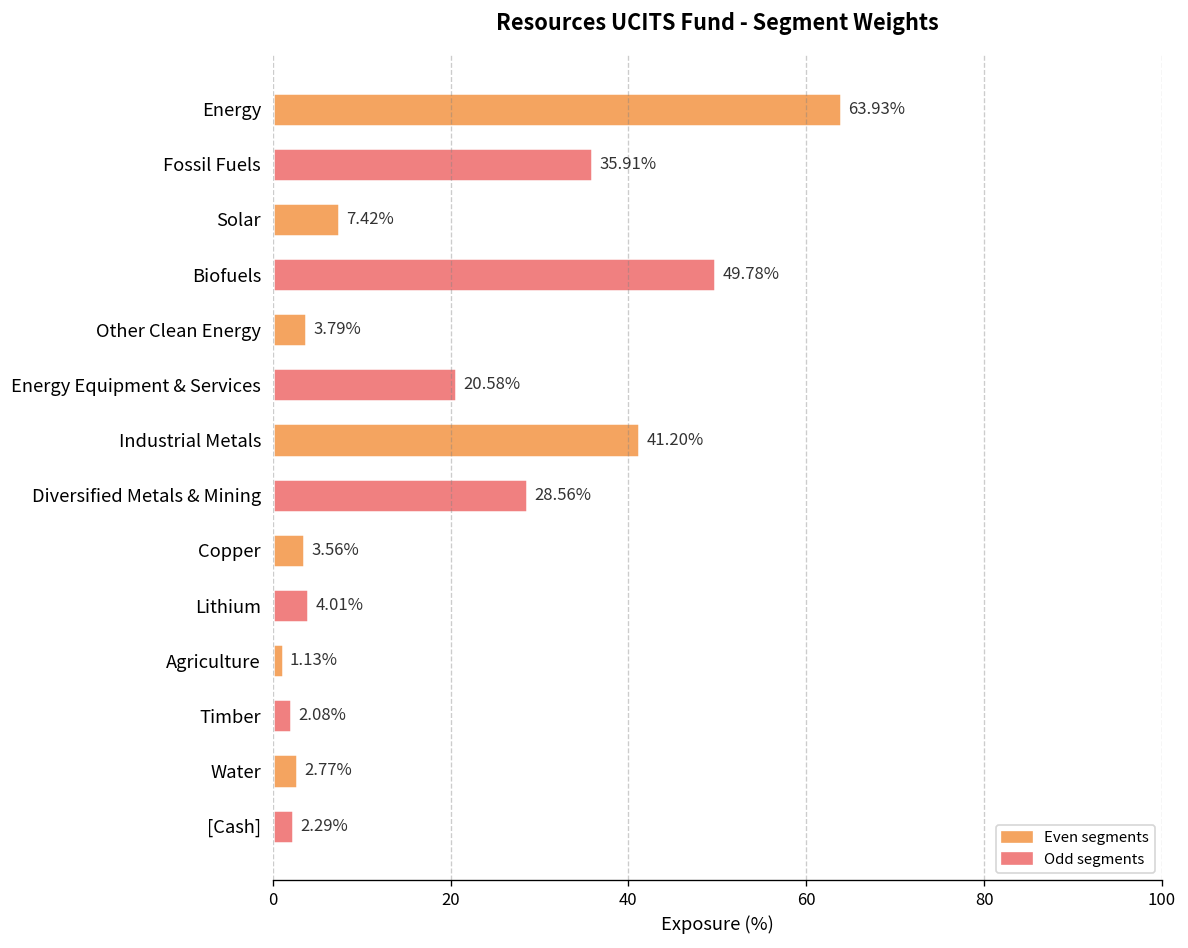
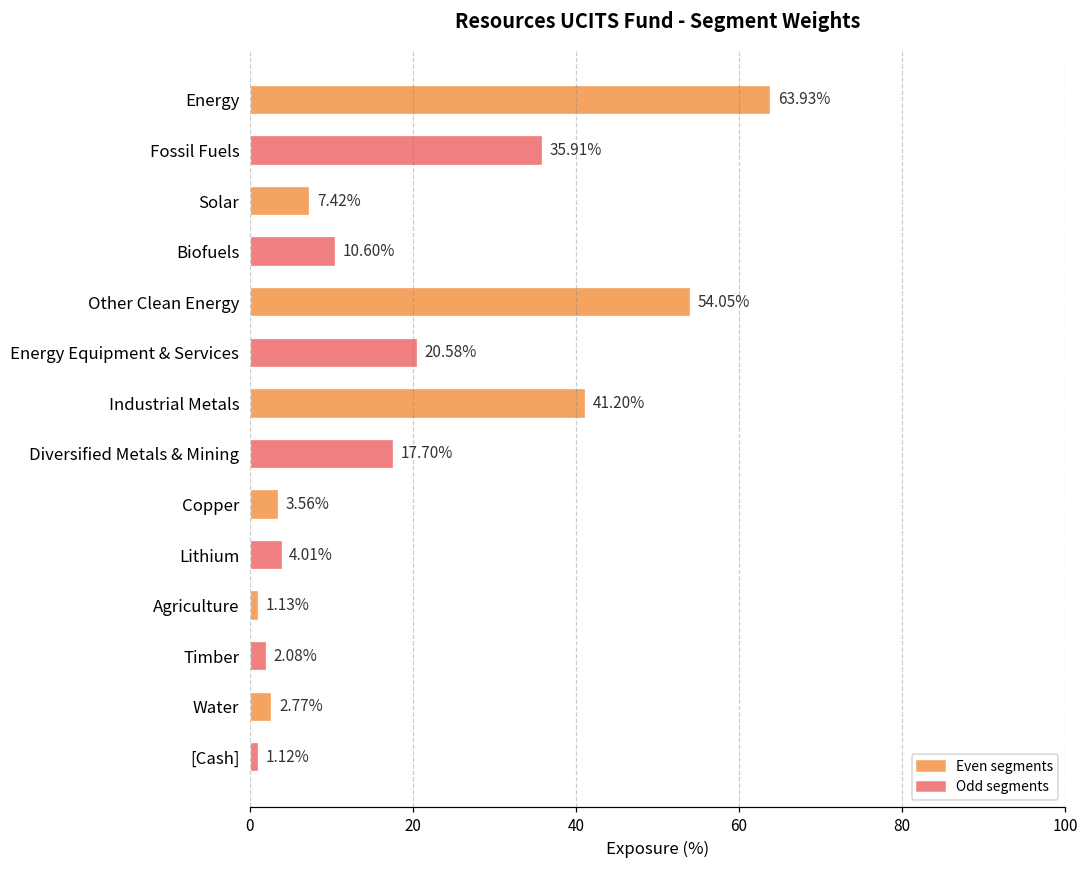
Biofuels: 49.78% -> 10.60%
Other Clean Energy: 3.79% -> 54.05%
Diversified Metals & Mining: 28.56% -> 17.70%
[Cash]: 2.29% -> 1.12%
